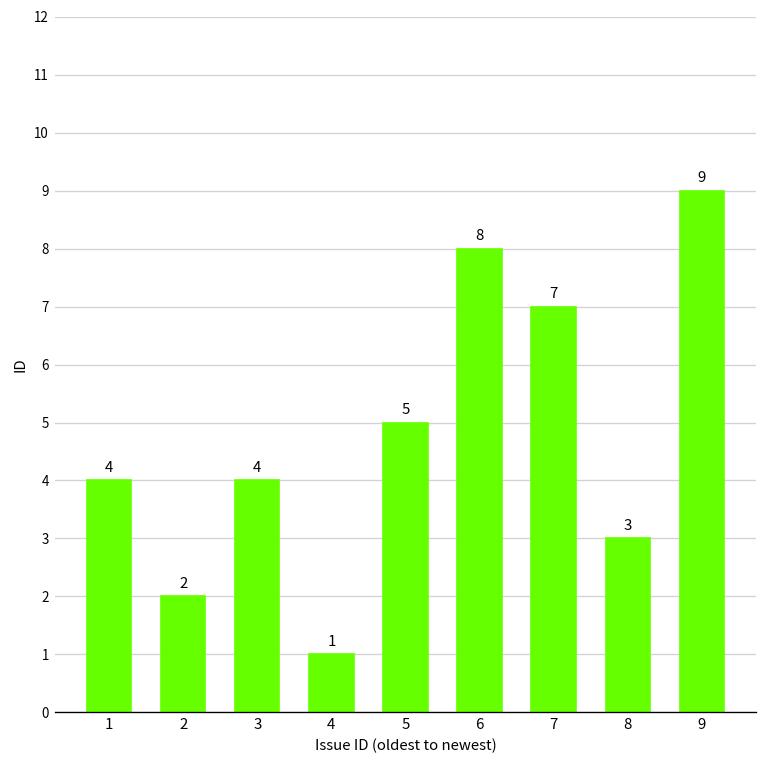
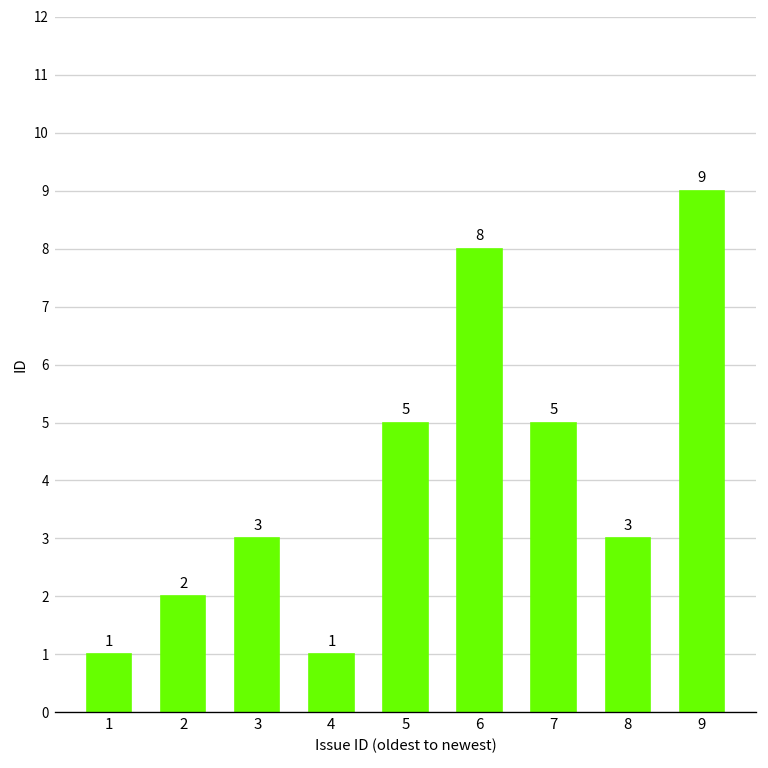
1: 4 -> 1
3: 4 -> 3
7: 7 -> 5
